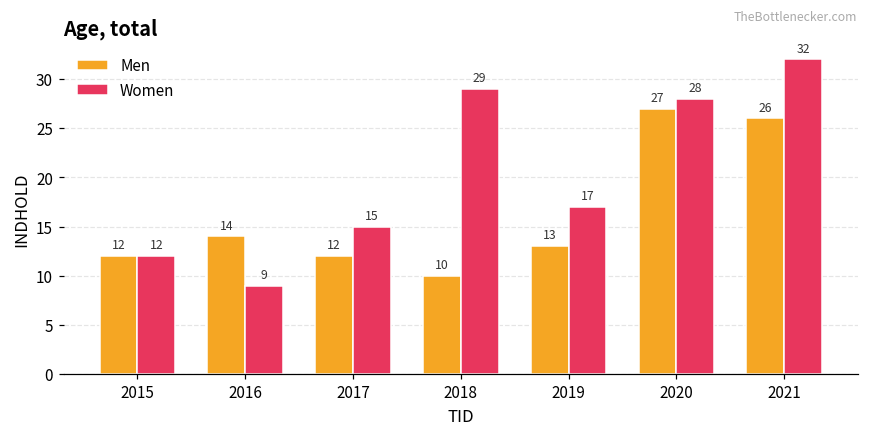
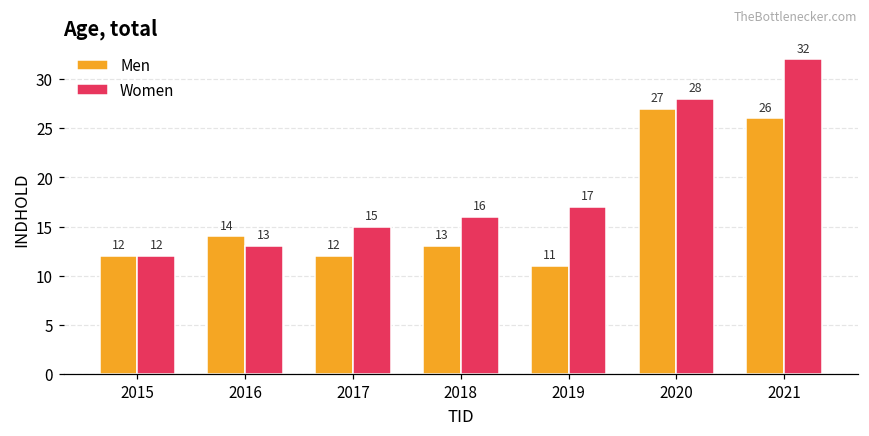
Women, 2016: 9 -> 13
Men, 2018: 10 -> 13
Women, 2018: 29 -> 16
Men, 2019: 13 -> 11
